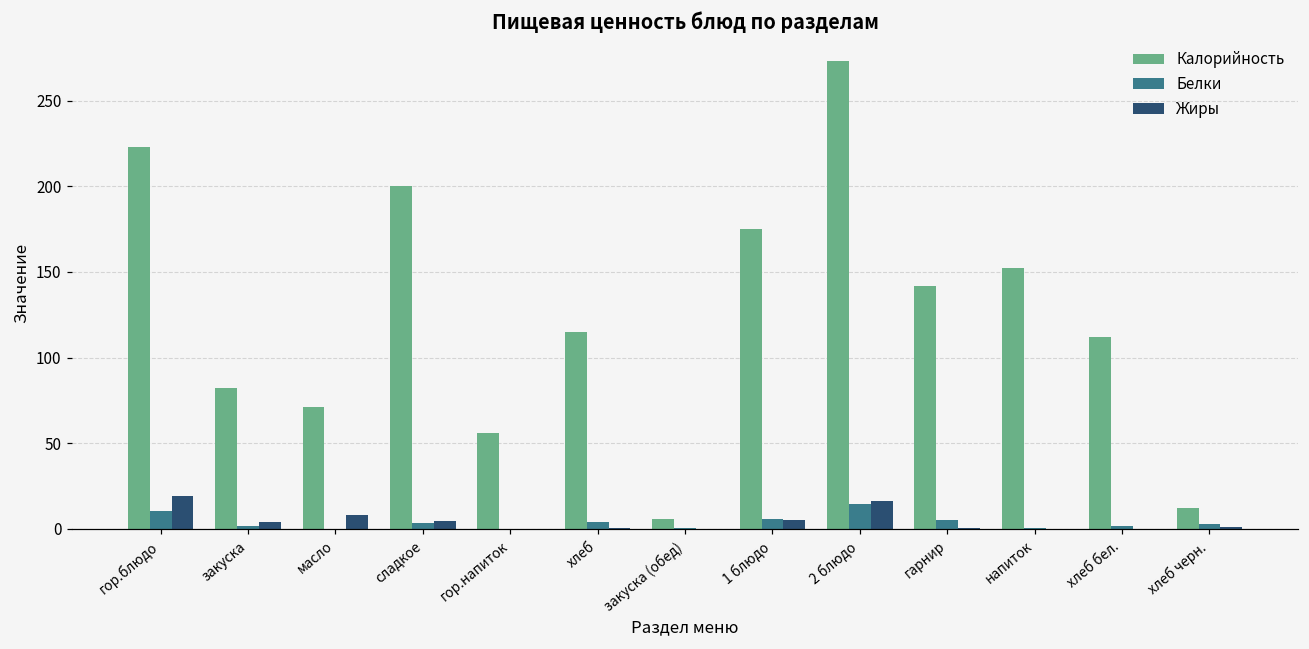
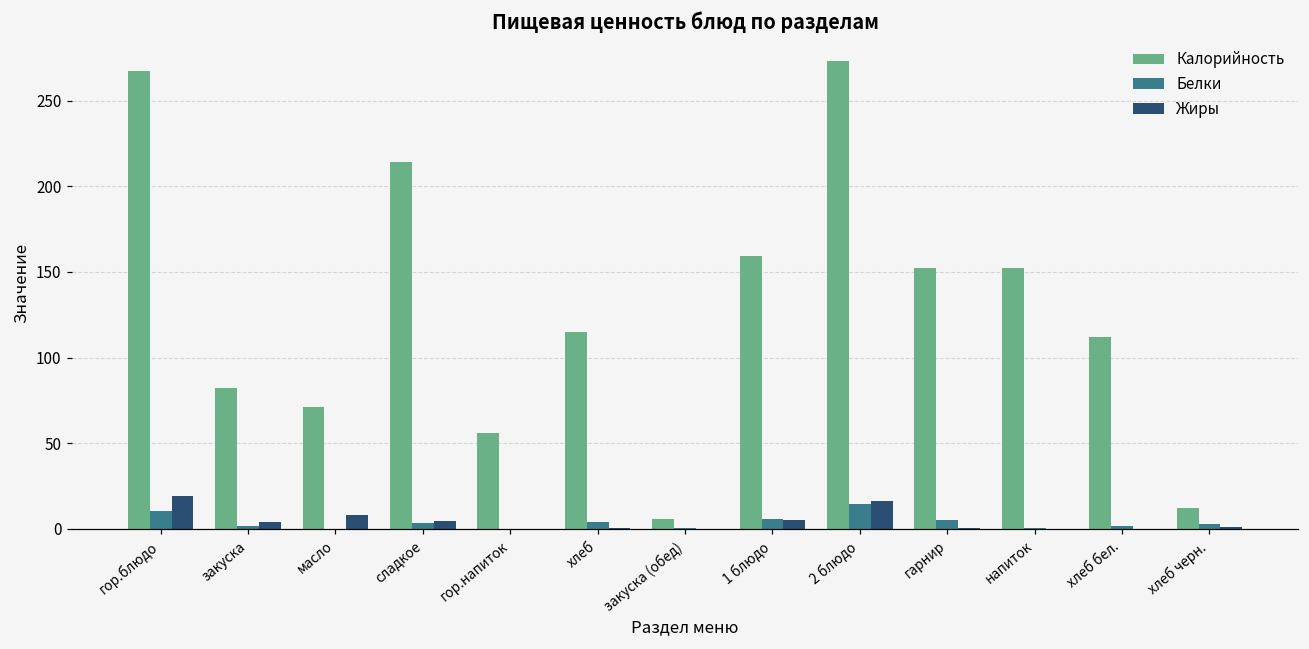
Калорийность, гор.блюдо: 223 -> 267
Калорийность, сладкое: 200 -> 214
Калорийность, 1 блюдо: 175 -> 159
Калорийность, гарнир: 142 -> 152
